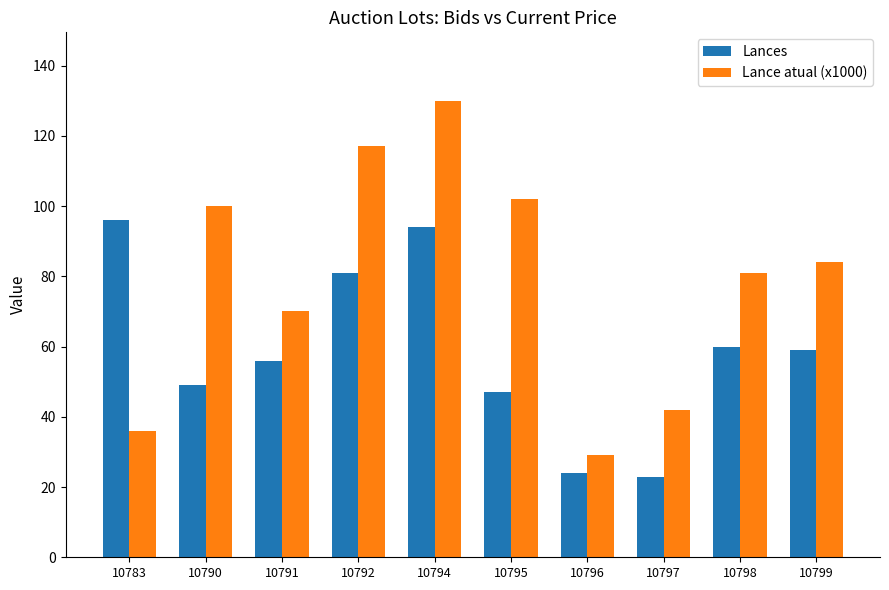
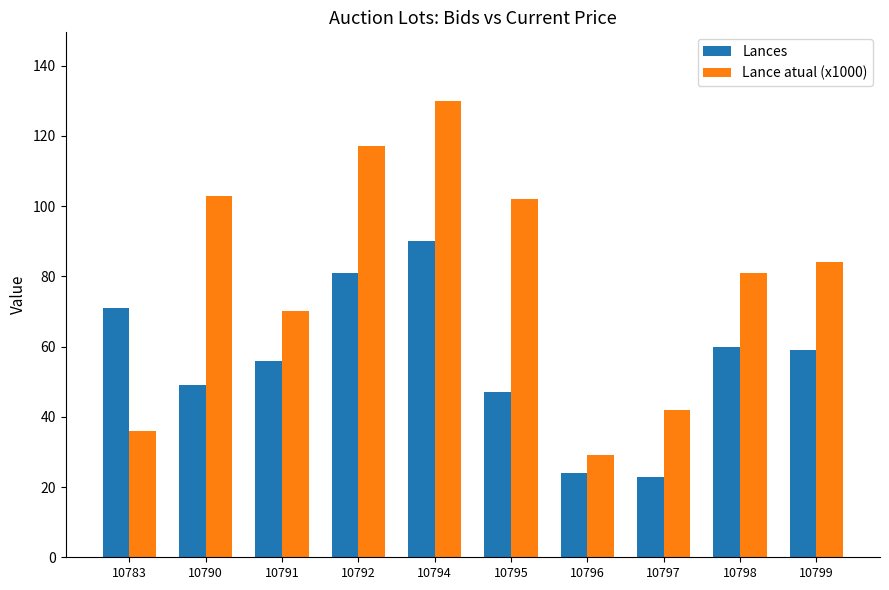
Lances, 10783: 96 -> 71
Lance atual (x1000), 10790: 100 -> 103
Lances, 10794: 94 -> 90
